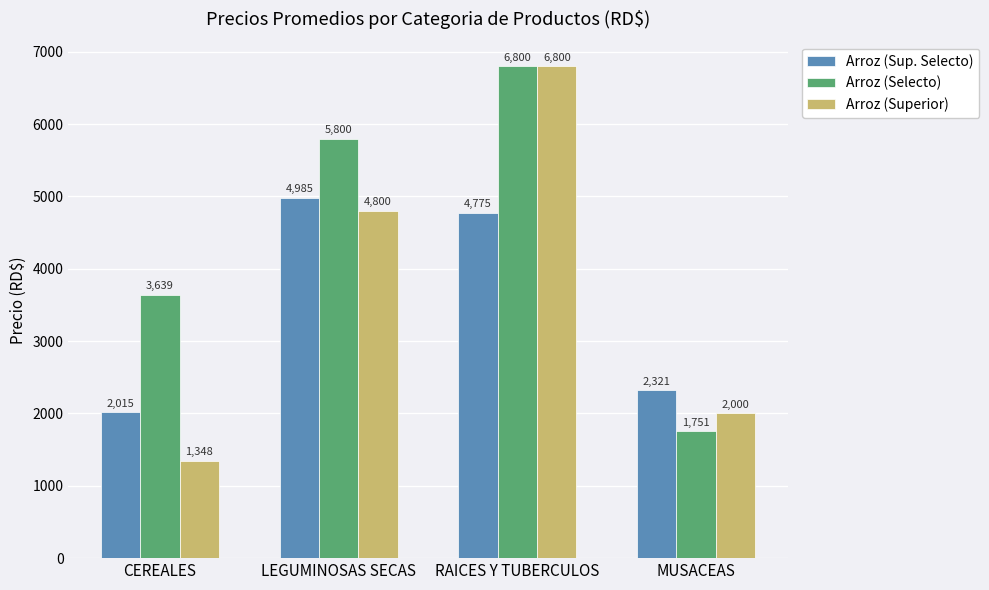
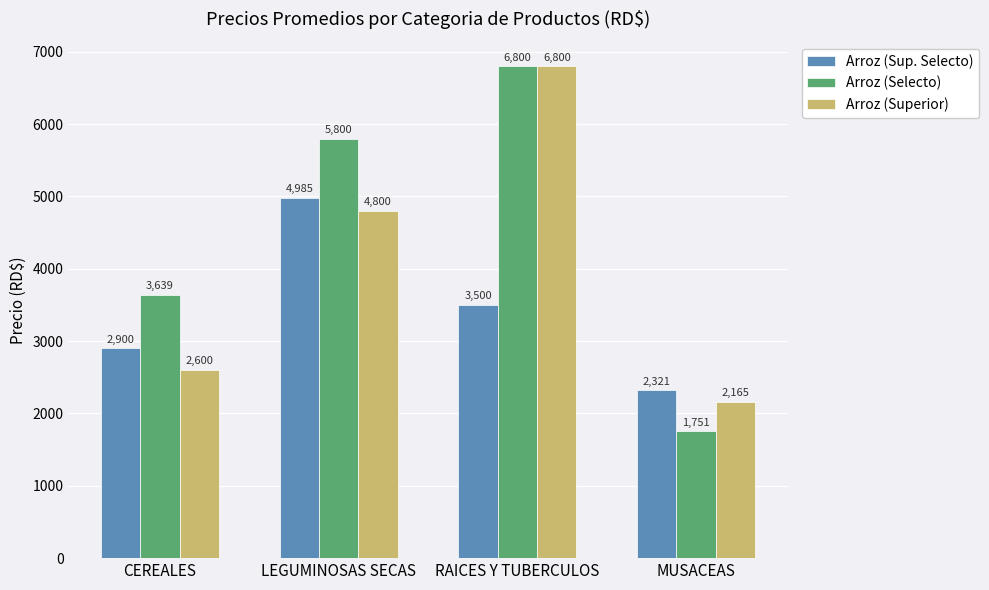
Arroz (Sup. Selecto), CEREALES: 2,015 -> 2,900
Arroz (Superior), CEREALES: 1,348 -> 2,600
Arroz (Sup. Selecto), RAICES Y TUBERCULOS: 4,775 -> 3,500
Arroz (Superior), MUSACEAS: 2,000 -> 2,165
